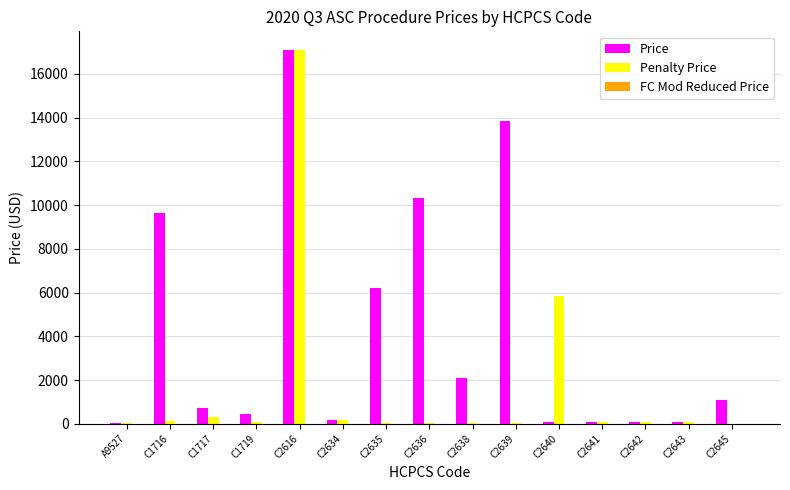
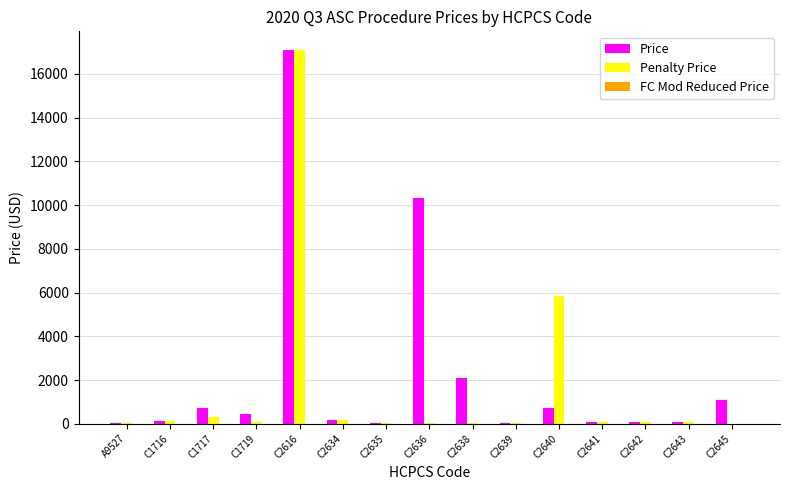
Price, C1716: 9600 -> 100
Price, C2635: 6200 -> 100
Price, C2639: 13900 -> 0
Price, C2640: 100 -> 700
